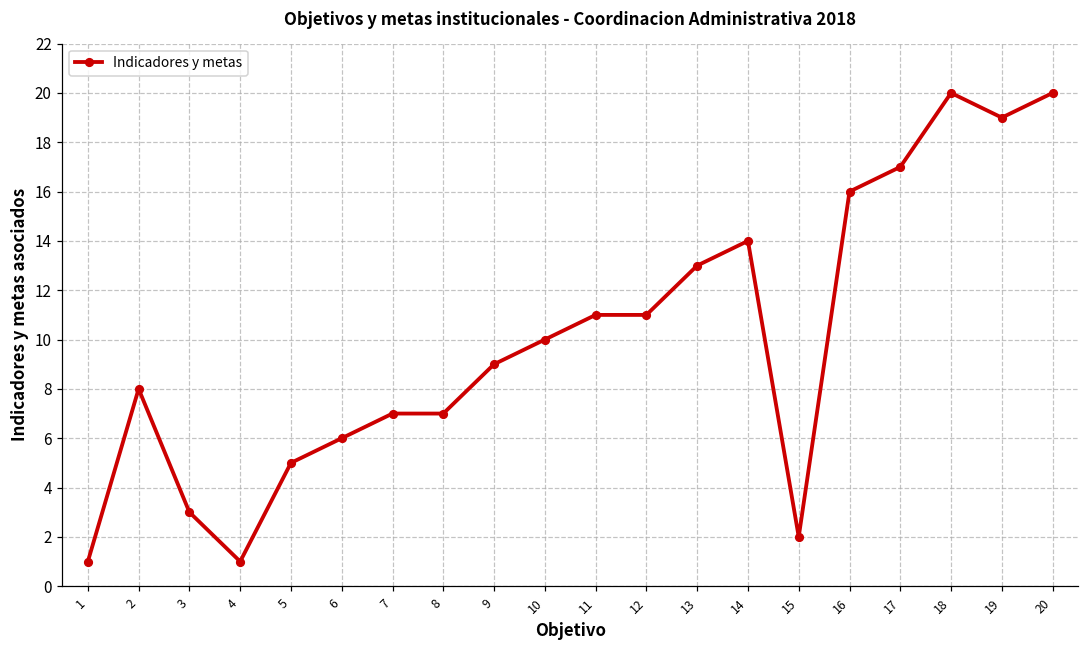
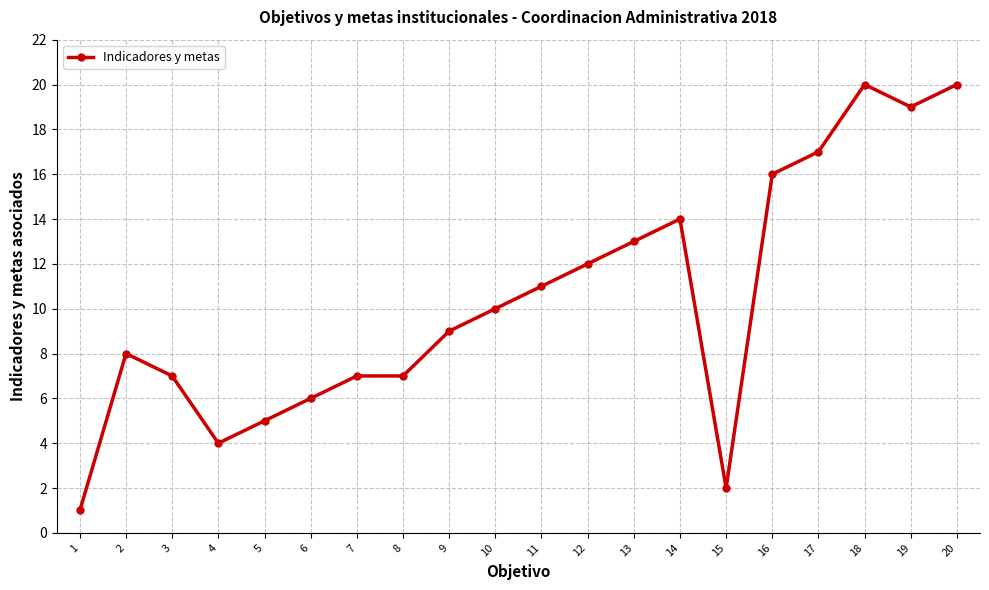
3: 3 -> 7
4: 1 -> 4
12: 11 -> 12
